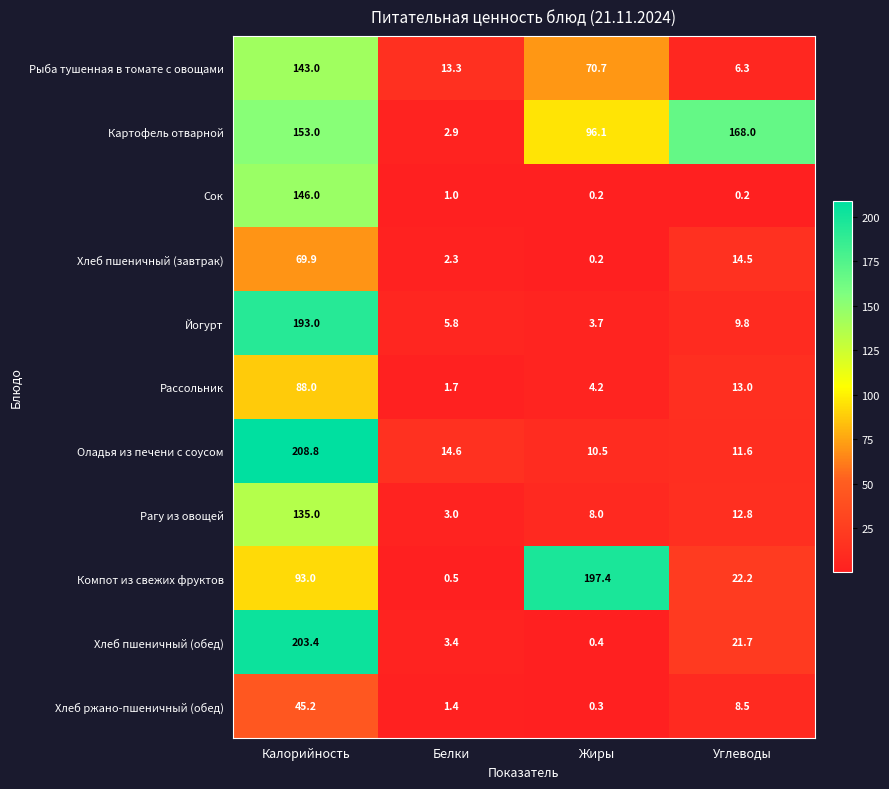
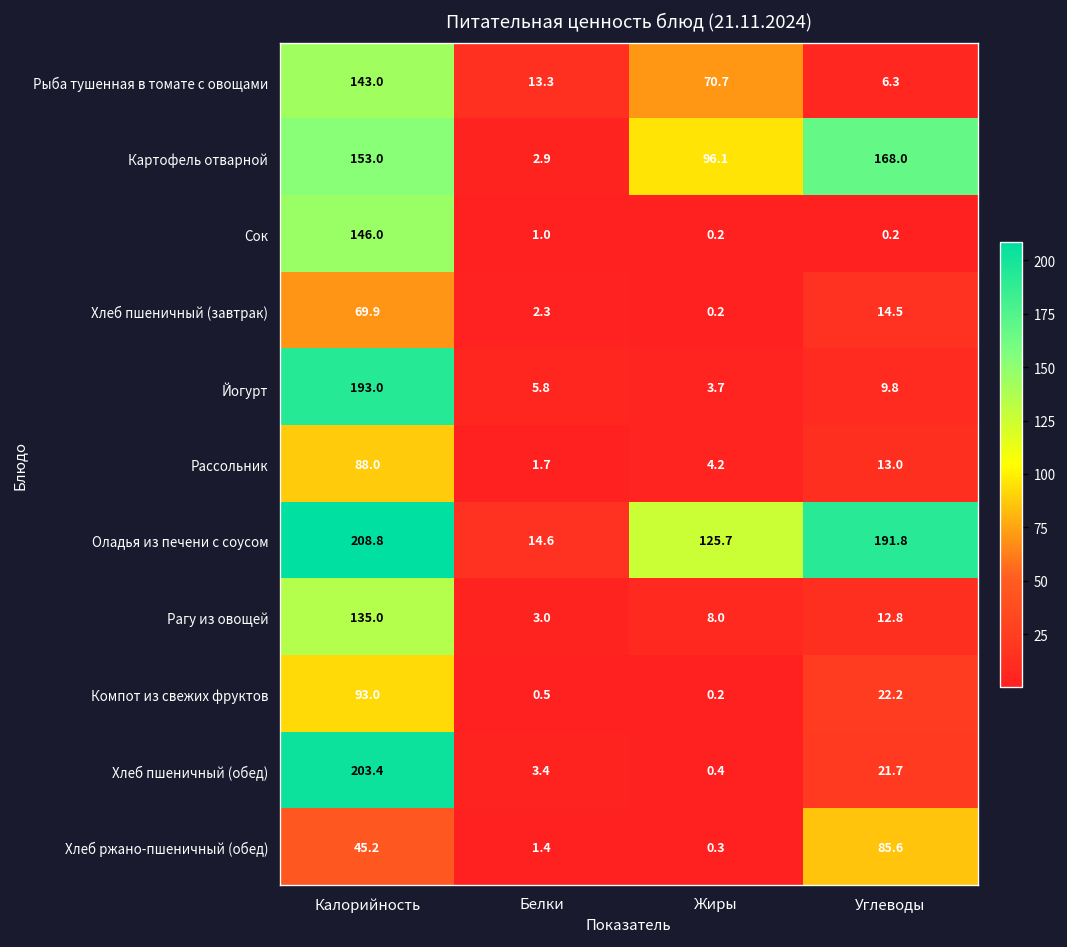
Оладья из печени с соусом, Жиры: 10.5 -> 125.7
Оладья из печени с соусом, Углеводы: 11.6 -> 191.8
Компот из свежих фруктов, Жиры: 197.4 -> 0.2
Хлеб ржано-пшеничный (обед), Углеводы: 8.5 -> 85.6
